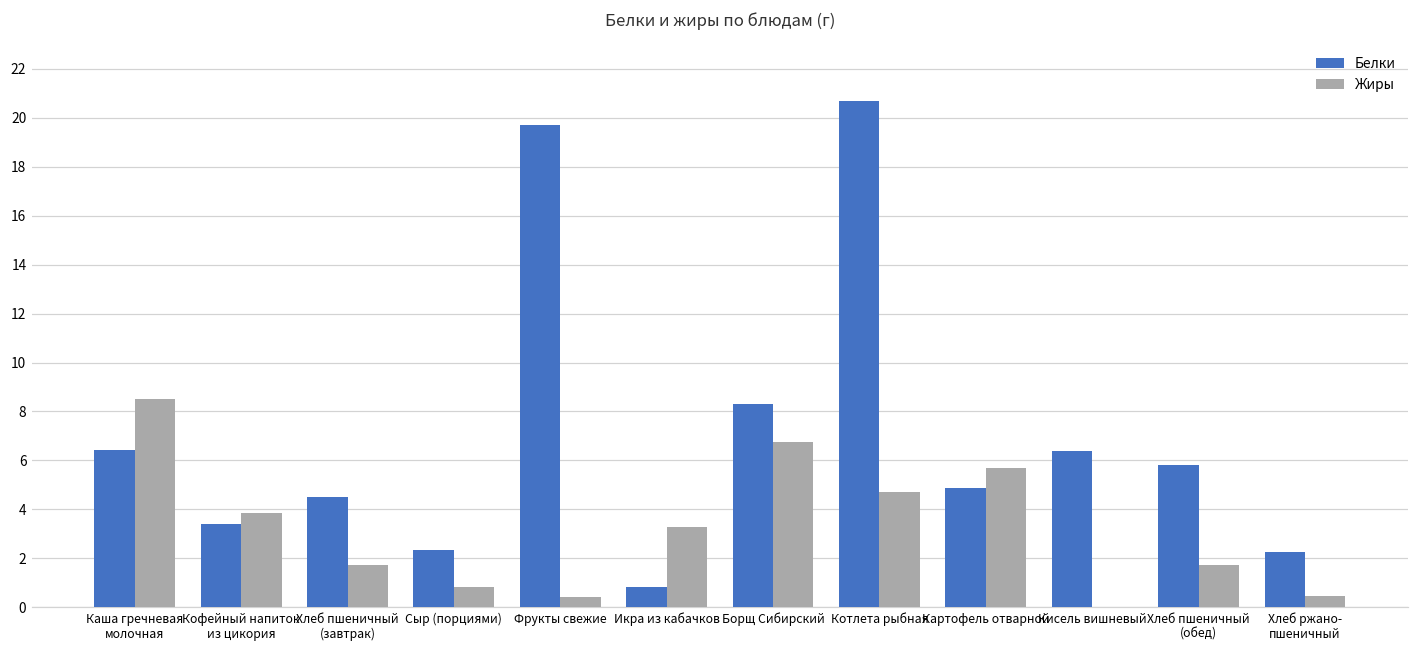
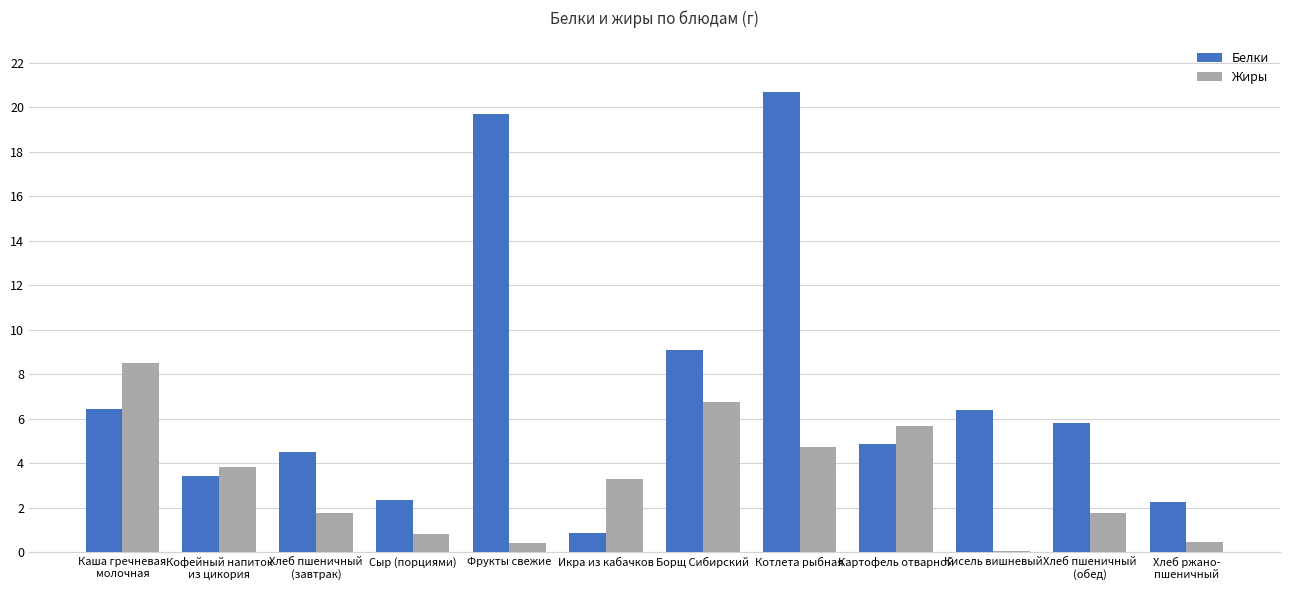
Белки, Борщ Сибирский: 8.3 -> 9.1
